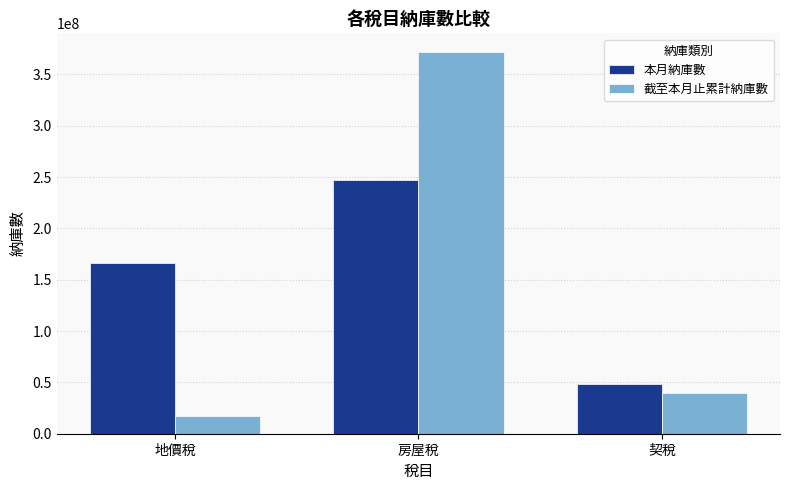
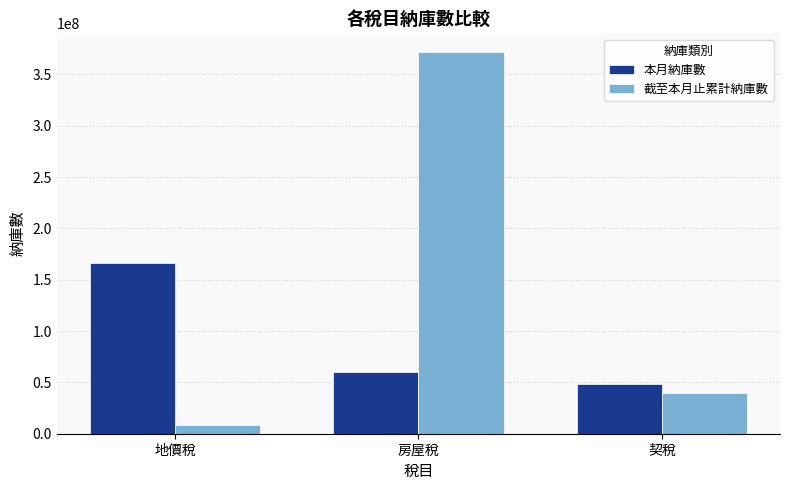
截至本月止累計納庫數, 地價稅: 17000000 -> 8000000
本月納庫數, 房屋稅: 247000000 -> 60000000
